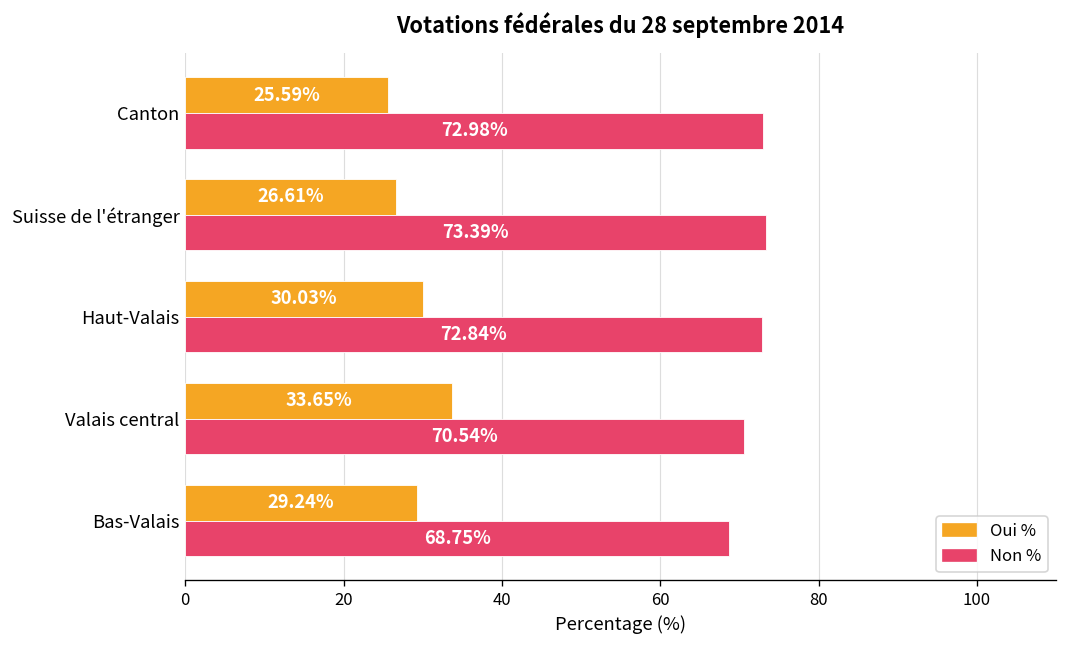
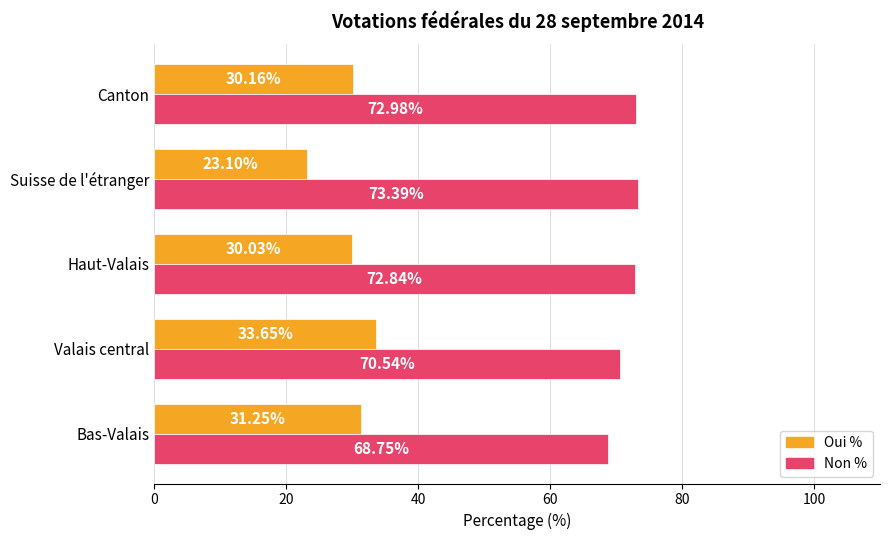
Oui %, Canton: 25.59% -> 30.16%
Oui %, Suisse de l'étranger: 26.61% -> 23.10%
Oui %, Bas-Valais: 29.24% -> 31.25%
